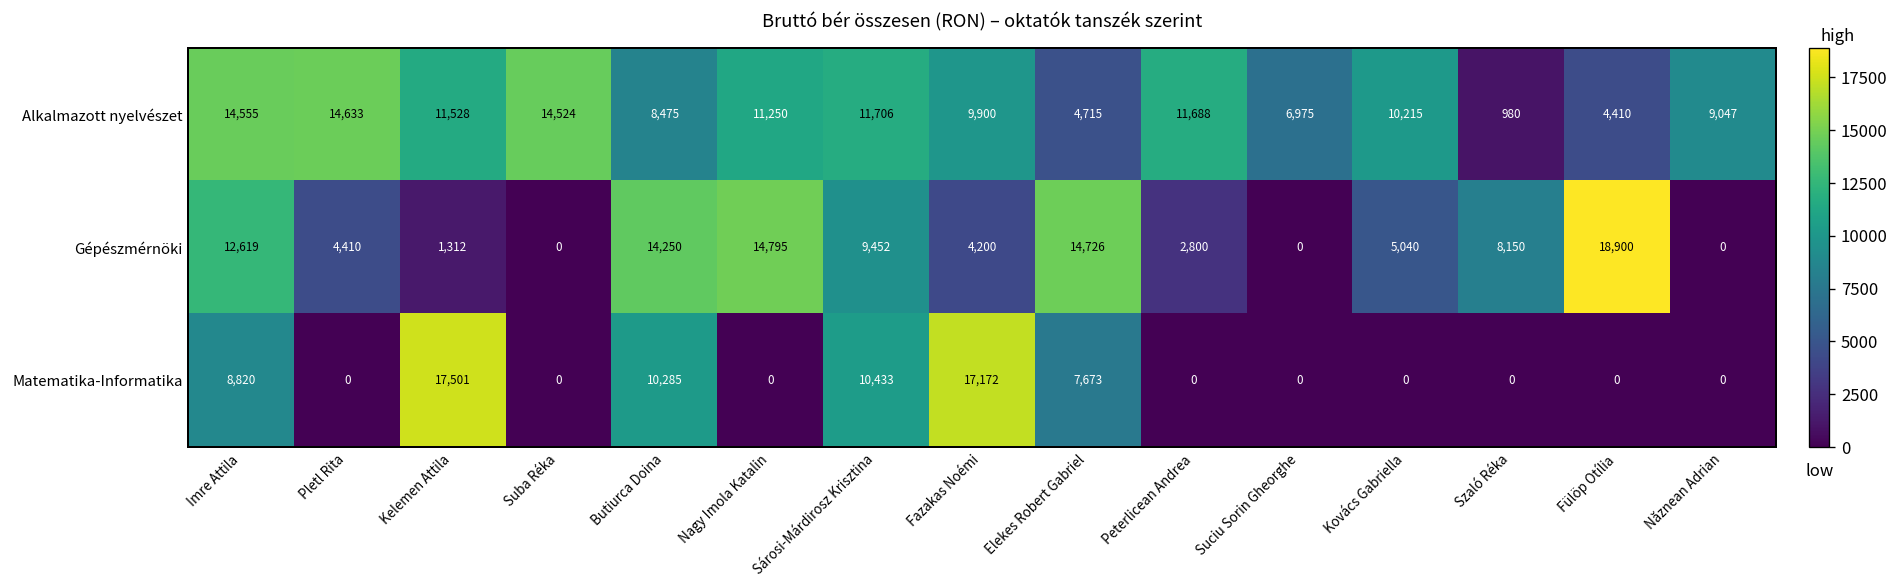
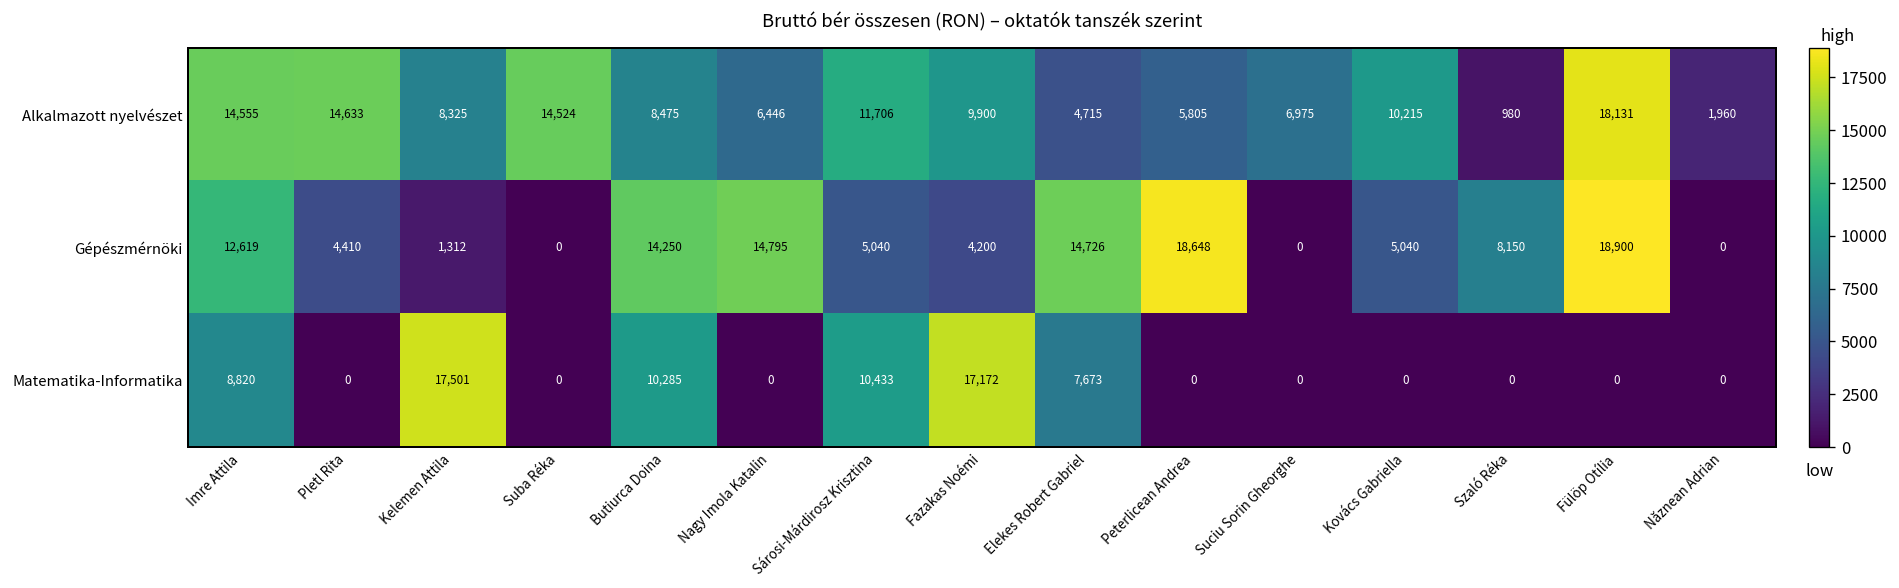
Alkalmazott nyelvészet, Kelemen Attila: 11,528 -> 8,325
Alkalmazott nyelvészet, Nagy Imola Katalin: 11,250 -> 6,446
Alkalmazott nyelvészet, Peterlicean Andrea: 11,688 -> 5,805
Alkalmazott nyelvészet, Fülöp Otília: 4,410 -> 18,131
Alkalmazott nyelvészet, Năznean Adrian: 9,047 -> 1,960
Gépészmérnöki, Sárosi-Márdirosz Krisztina: 9,452 -> 5,040
Gépészmérnöki, Peterlicean Andrea: 2,800 -> 18,648
